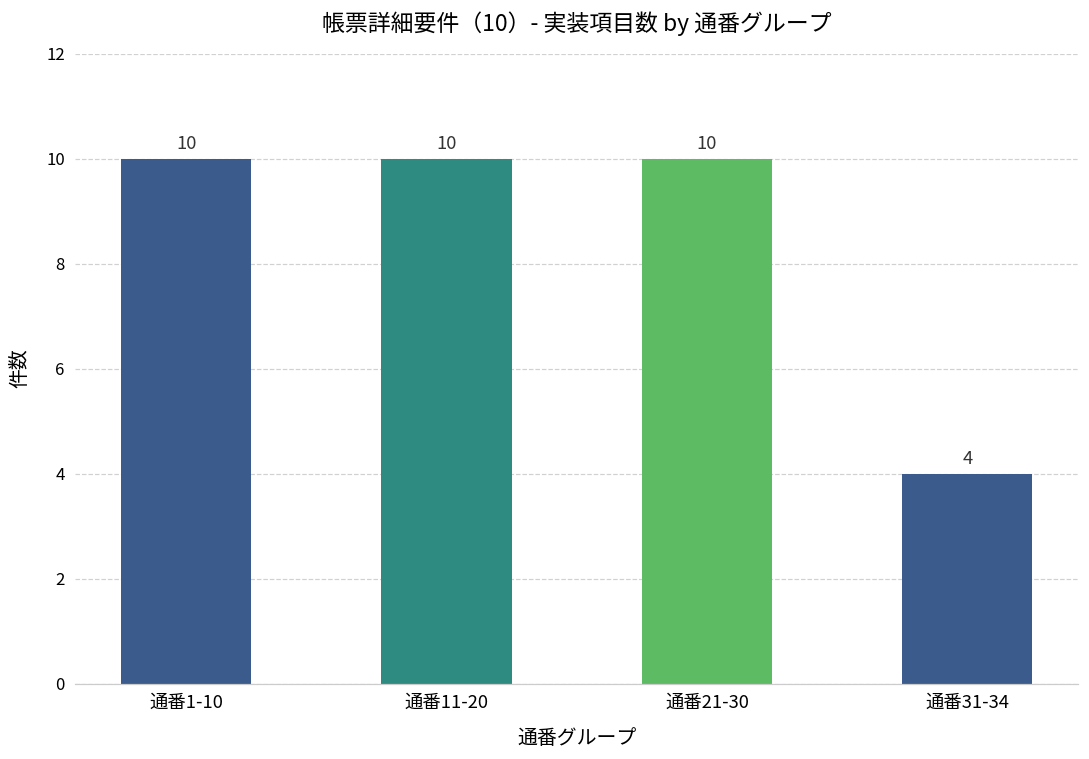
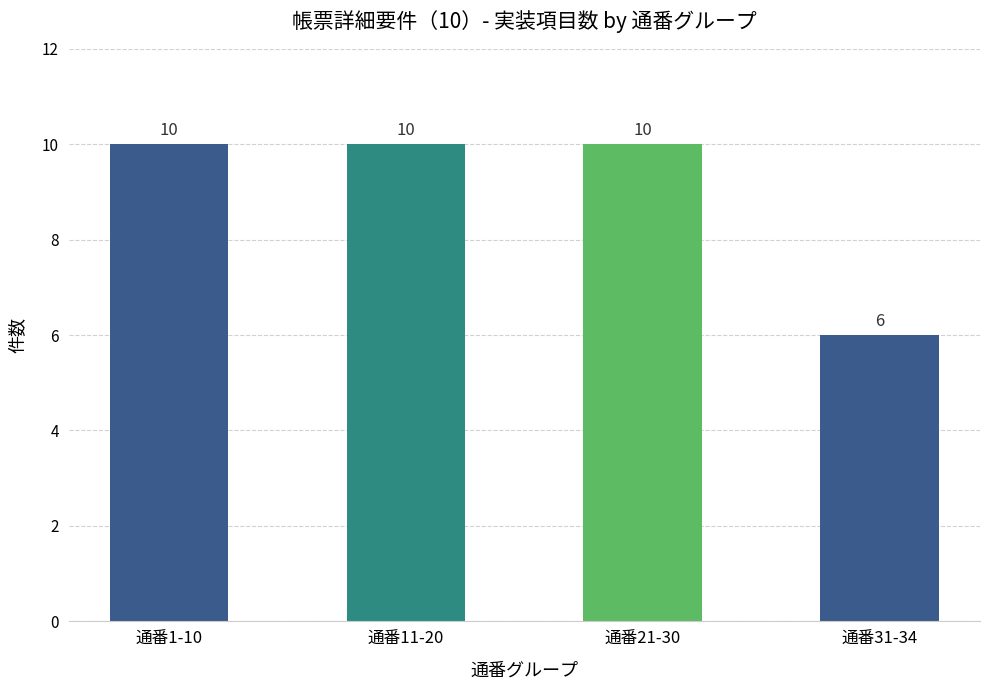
通番31-34: 4 -> 6
